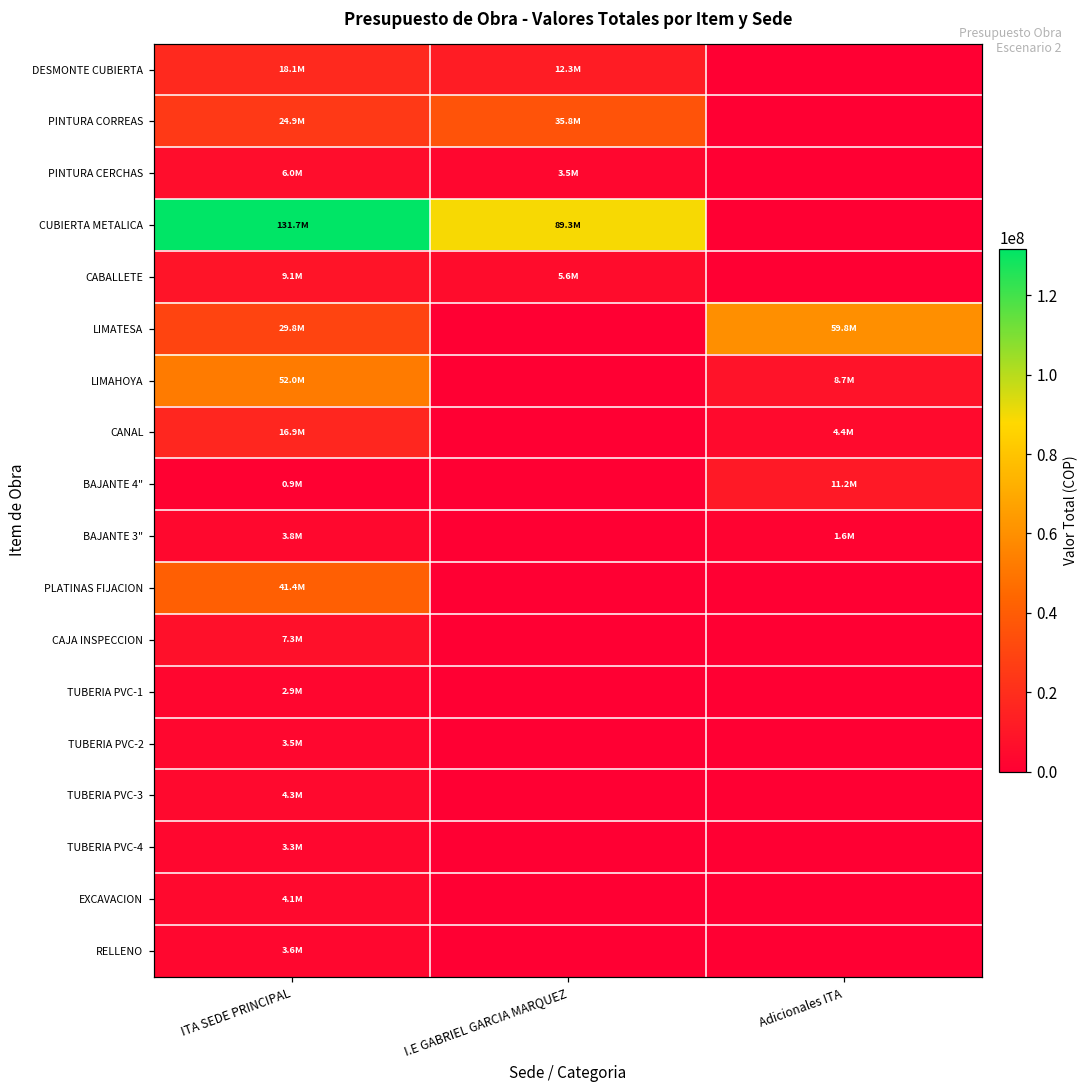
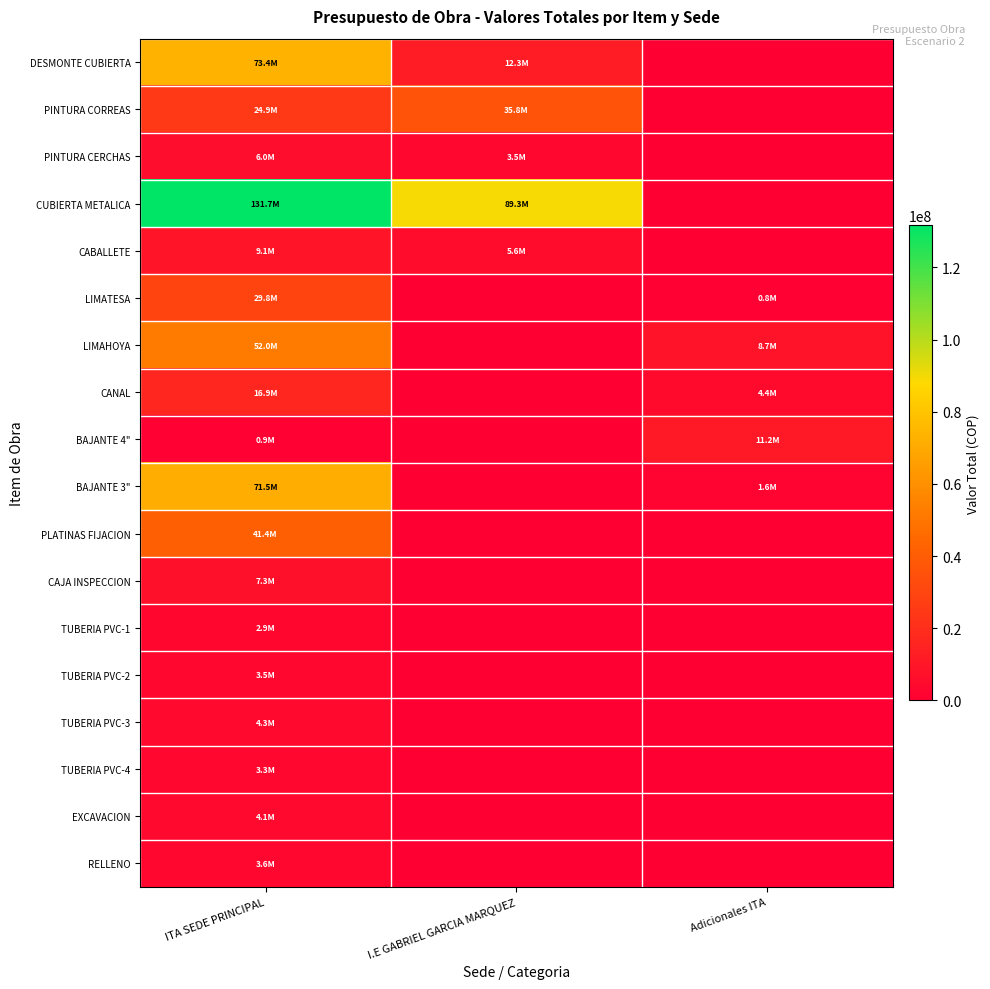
DESMONTE CUBIERTA, ITA SEDE PRINCIPAL: 18.1M -> 73.4M
LIMATESA, Adicionales ITA: 59.8M -> 0.8M
BAJANTE 3", ITA SEDE PRINCIPAL: 3.8M -> 71.5M
